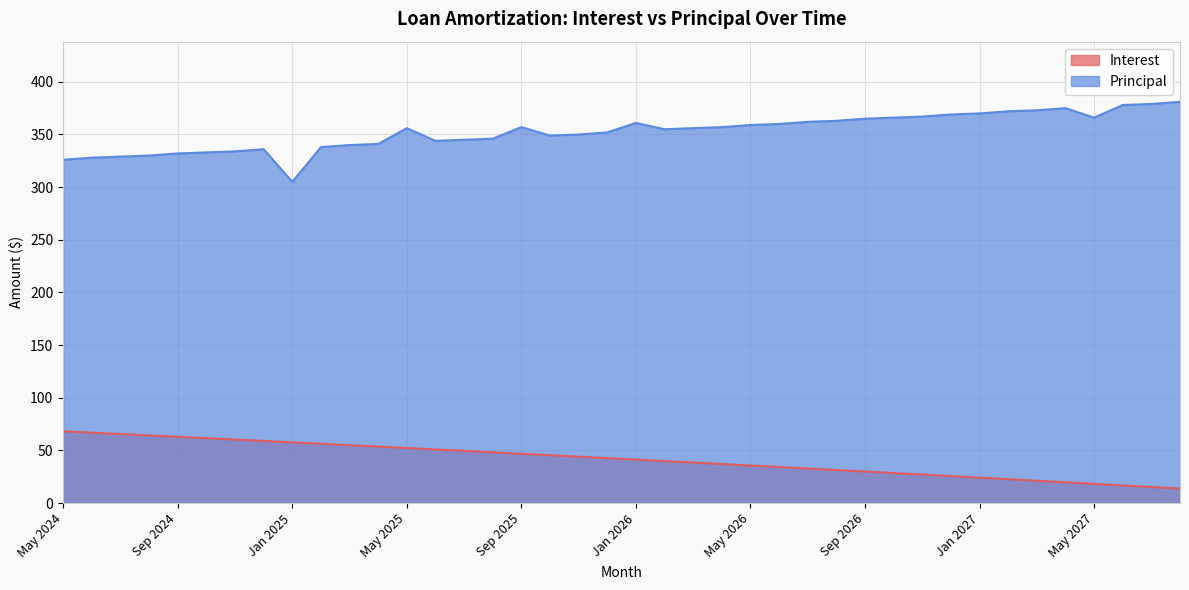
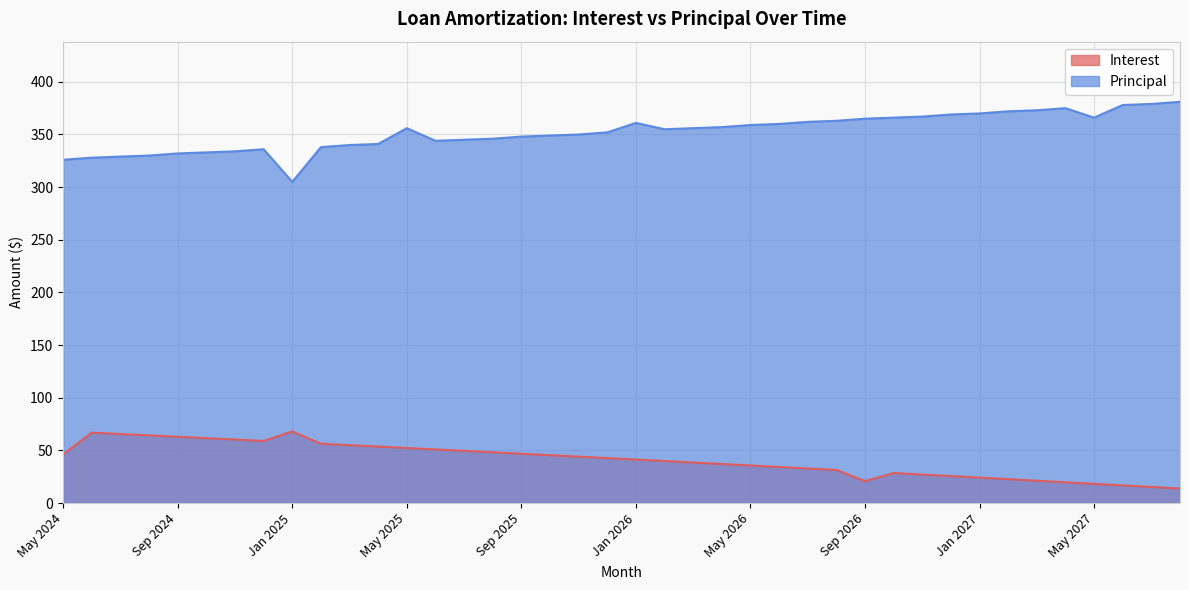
Interest, May 2024: 68 -> 46
Interest, Jan 2025: 58 -> 68
Principal, Sep 2025: 357 -> 348
Interest, Sep 2026: 30 -> 21
